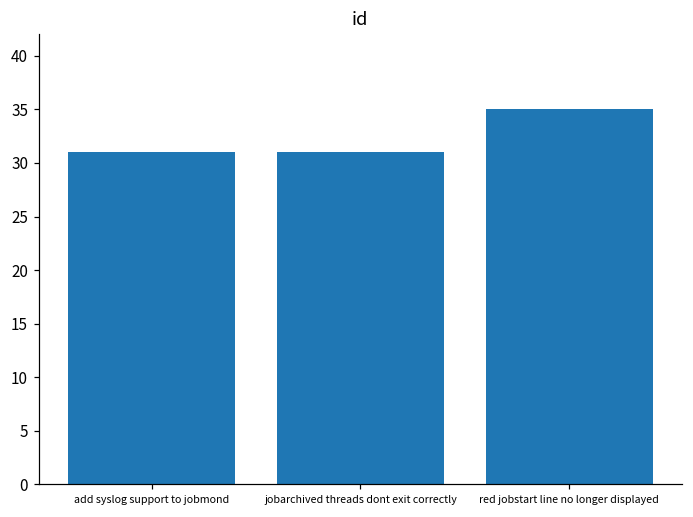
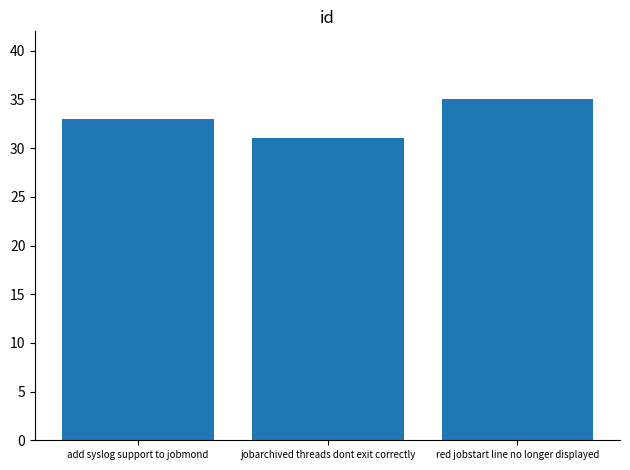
add syslog support to jobmond: 31 -> 33
